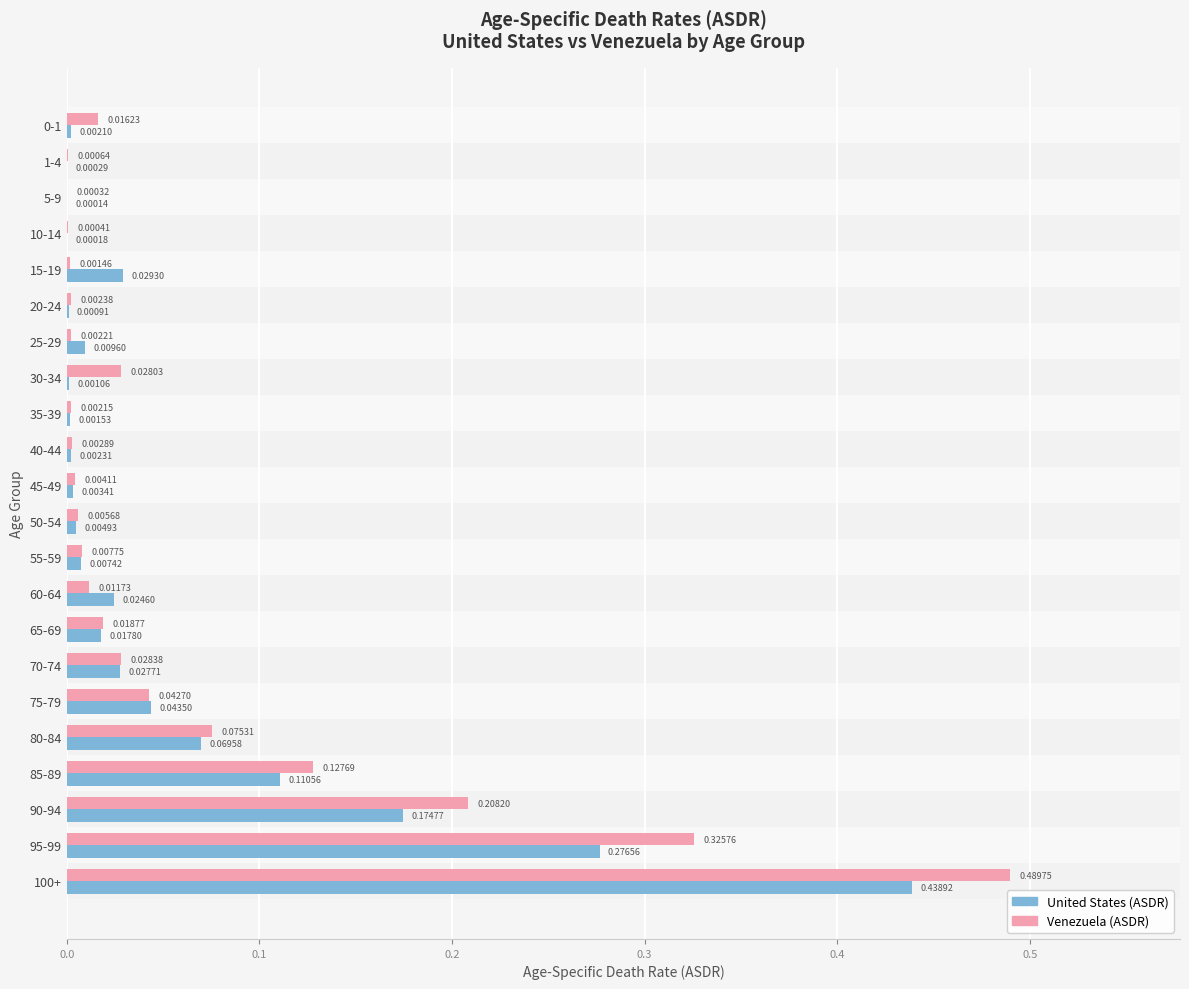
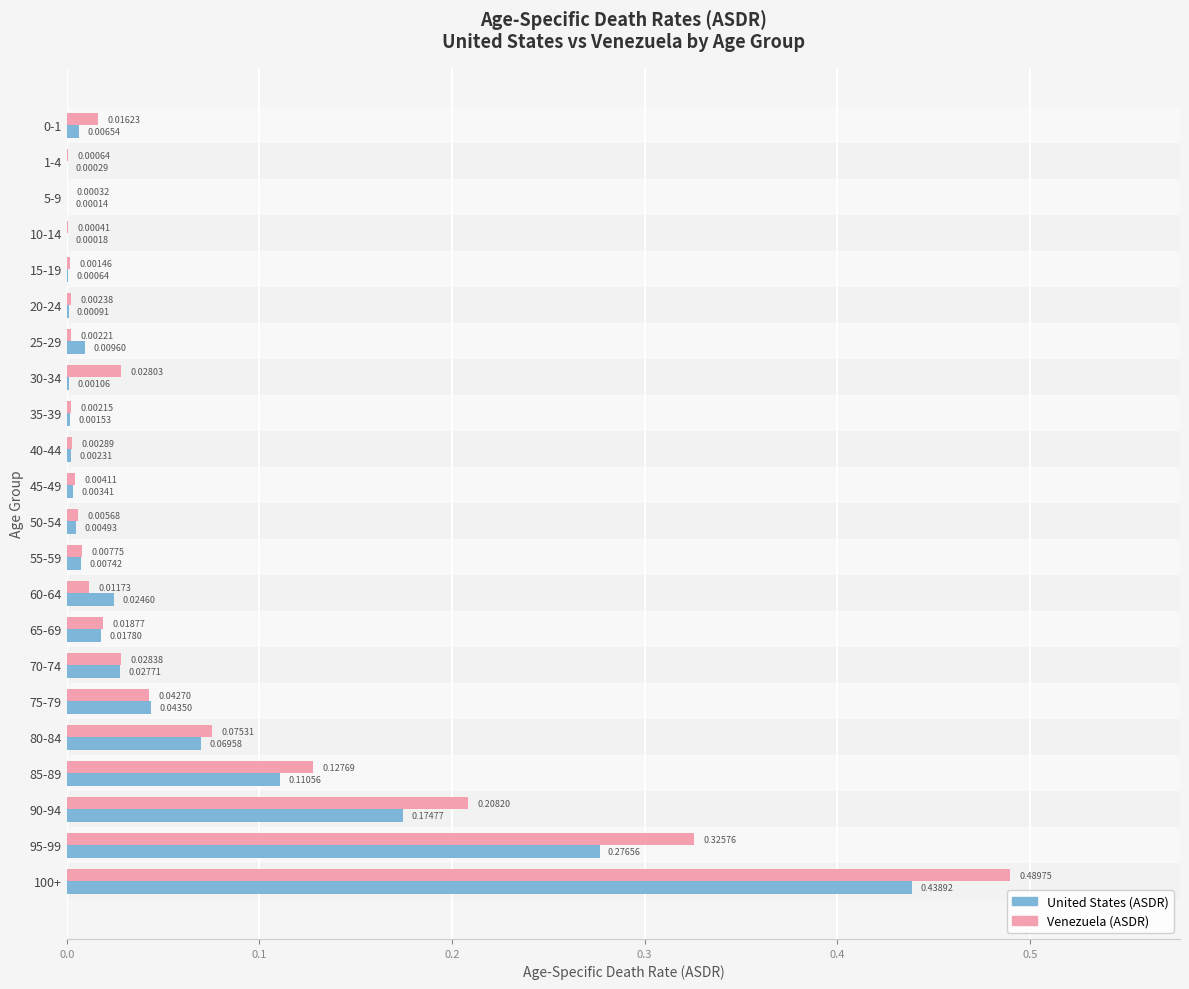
United States (ASDR), 0-1: 0.00210 -> 0.00654
United States (ASDR), 15-19: 0.02930 -> 0.00064
